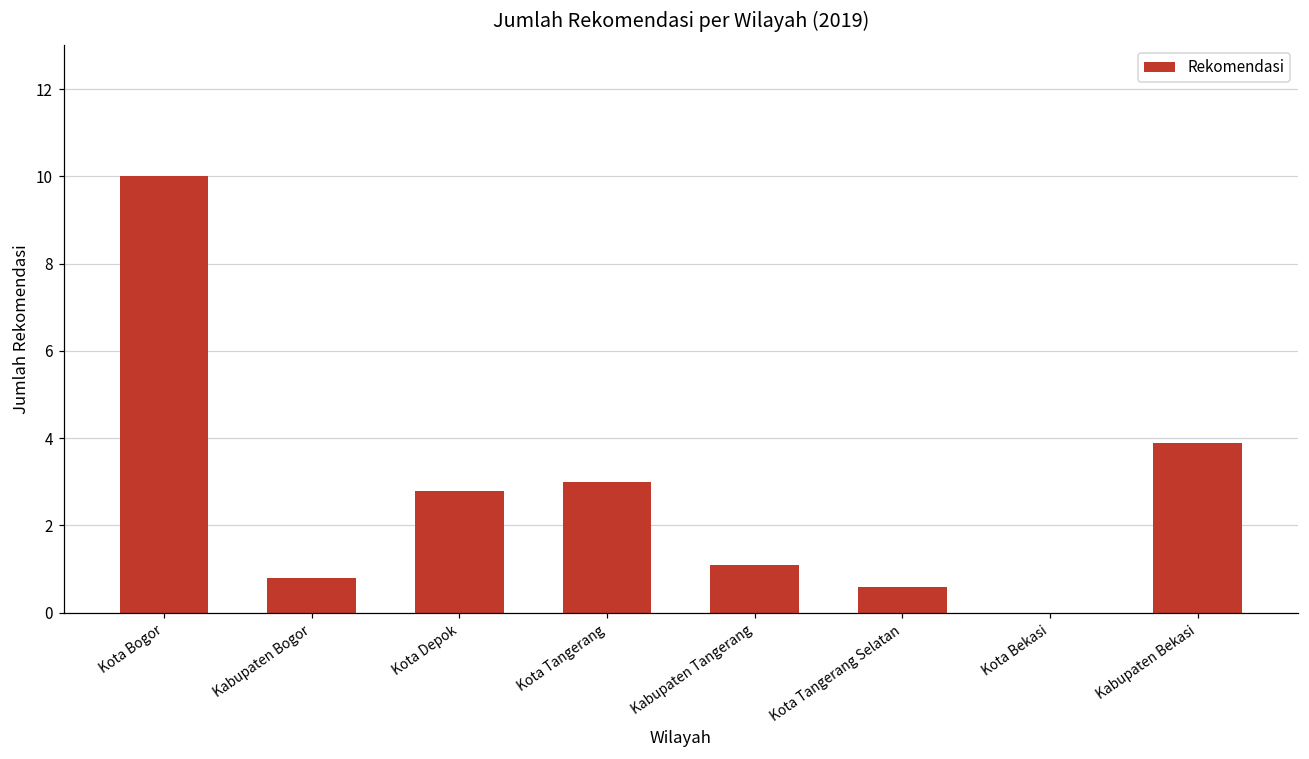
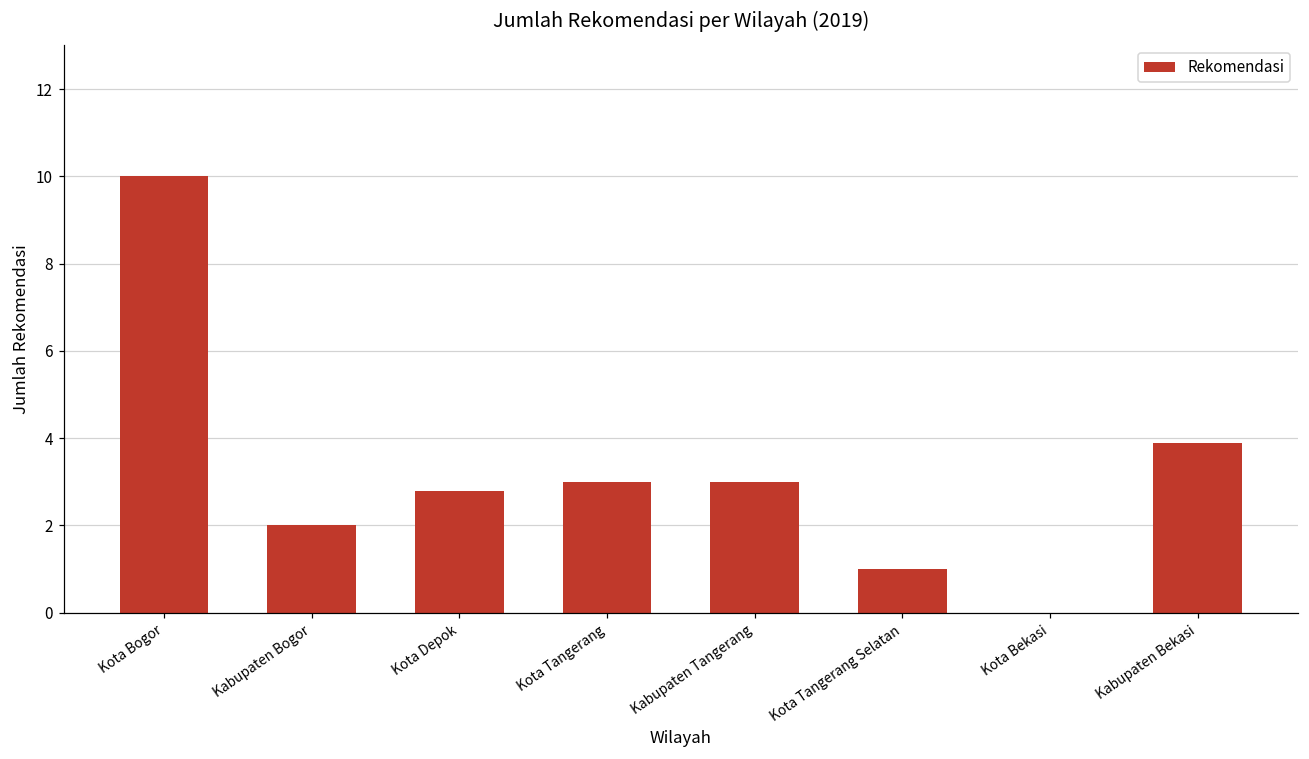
Kabupaten Bogor: 0.8 -> 2.0
Kabupaten Tangerang: 1.1 -> 3.0
Kota Tangerang Selatan: 0.6 -> 1.0
